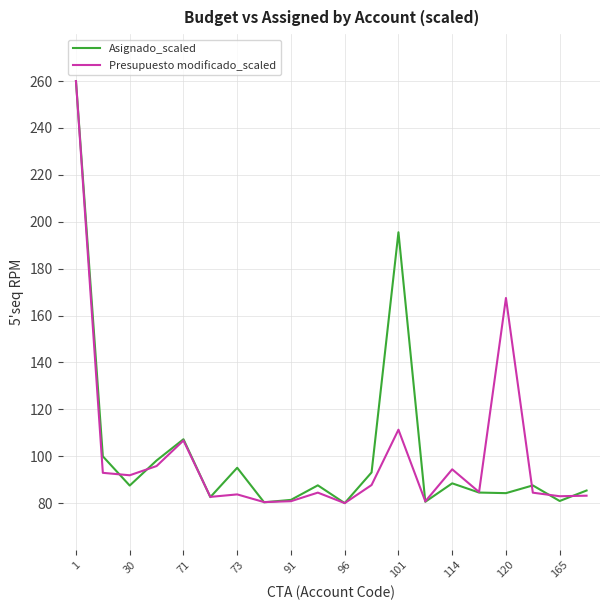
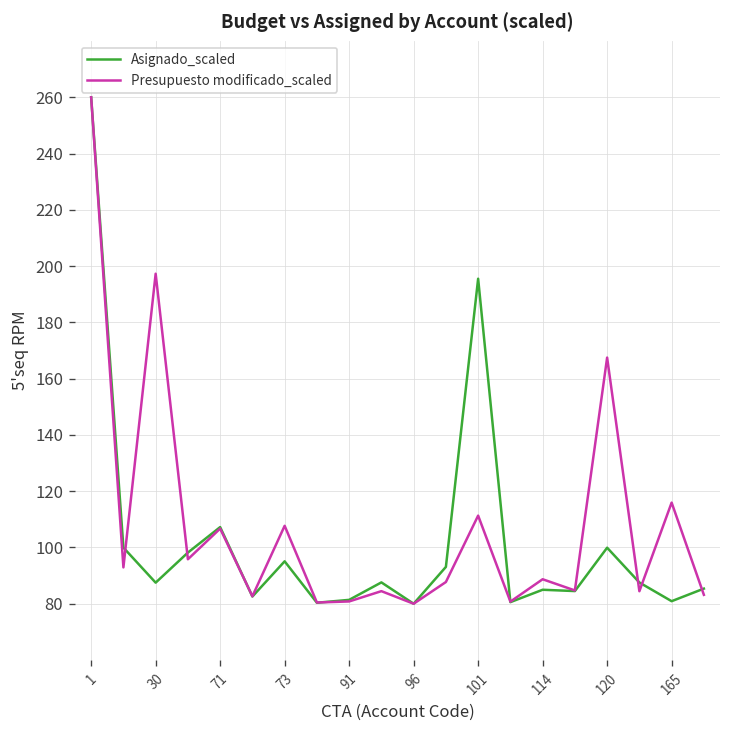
Presupuesto modificado_scaled, 30: 92 -> 197
Presupuesto modificado_scaled, 73: 84 -> 108
Asignado_scaled, 114: 88 -> 85
Presupuesto modificado_scaled, 114: 94 -> 89
Asignado_scaled, 120: 84 -> 100
Presupuesto modificado_scaled, 165: 83 -> 116
